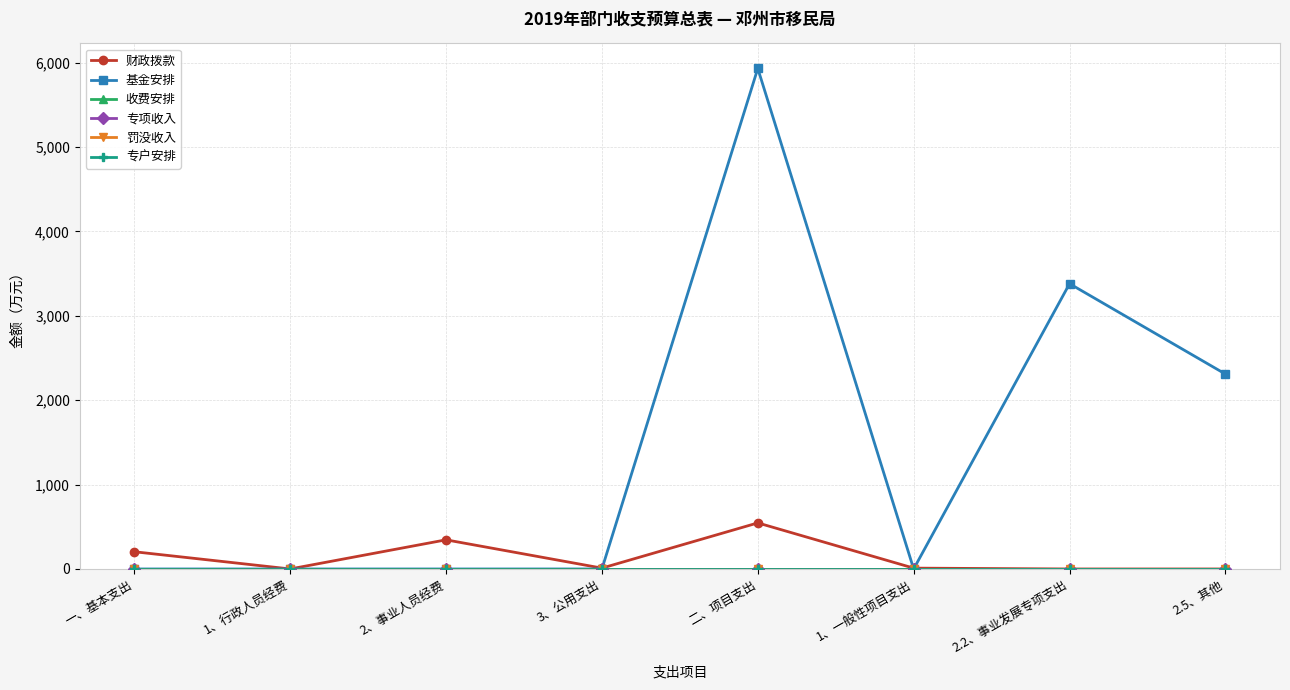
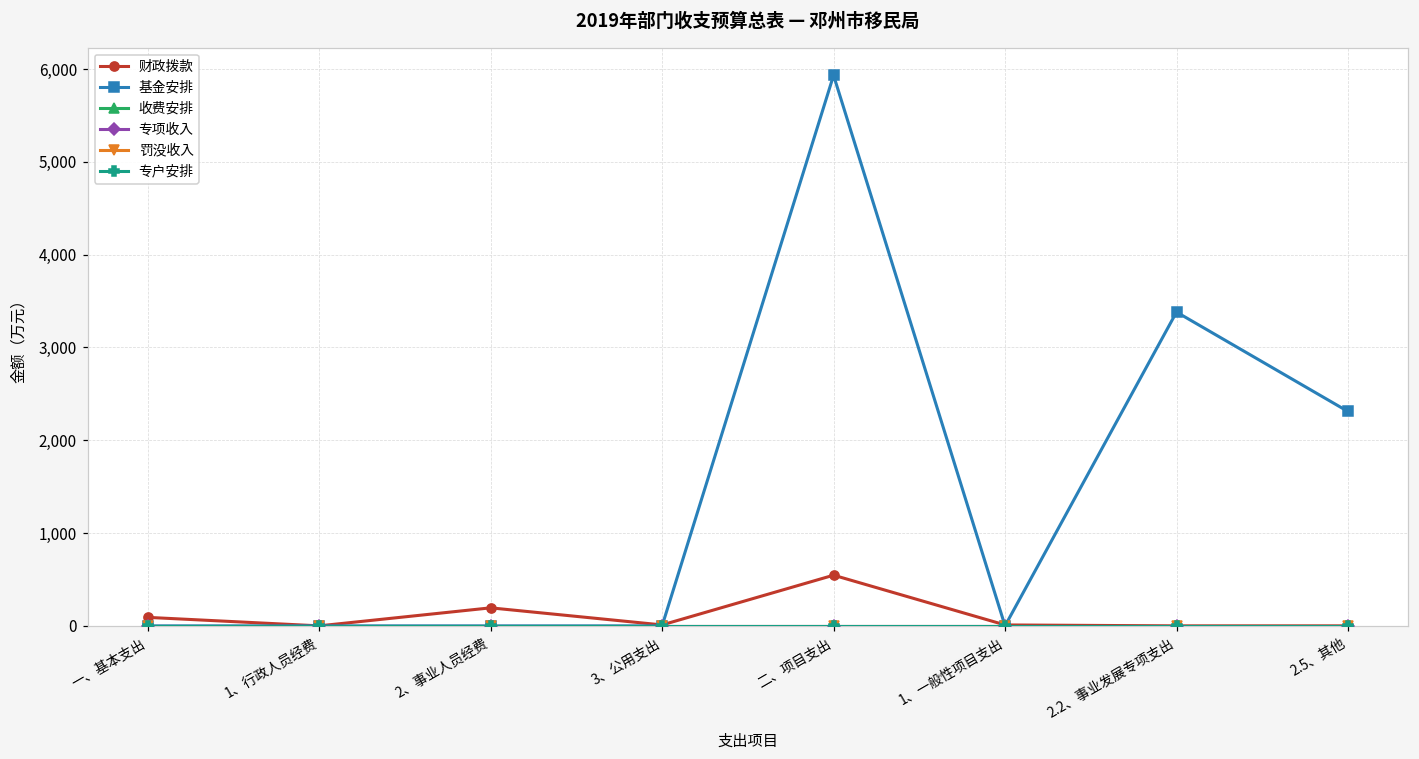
财政拨款, 一、基本支出: 200 -> 100
财政拨款, 2、事业人员经费: 300 -> 200
